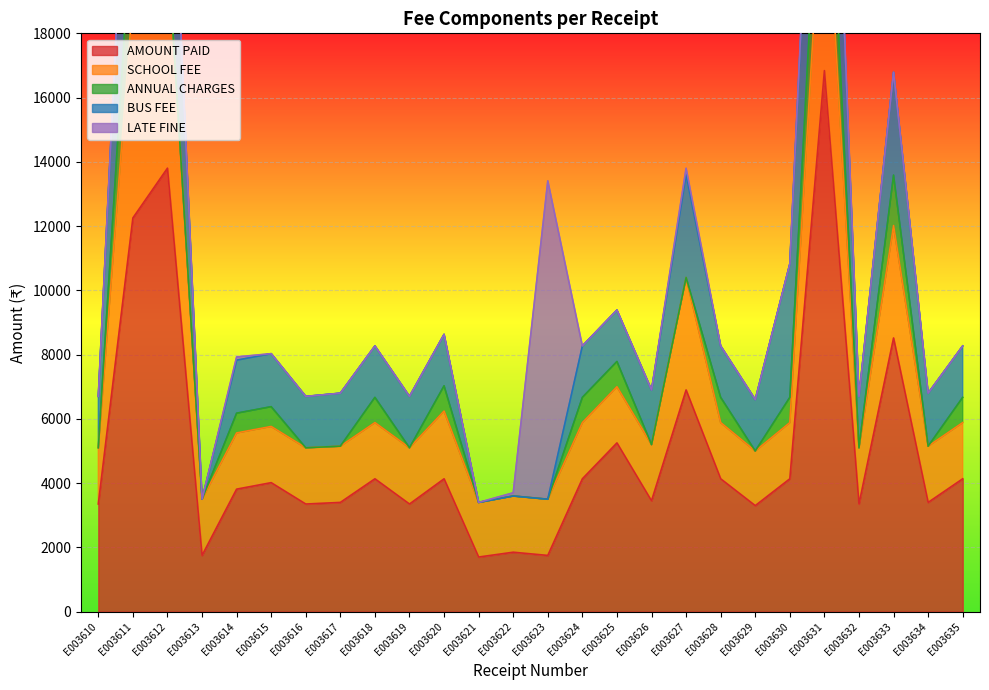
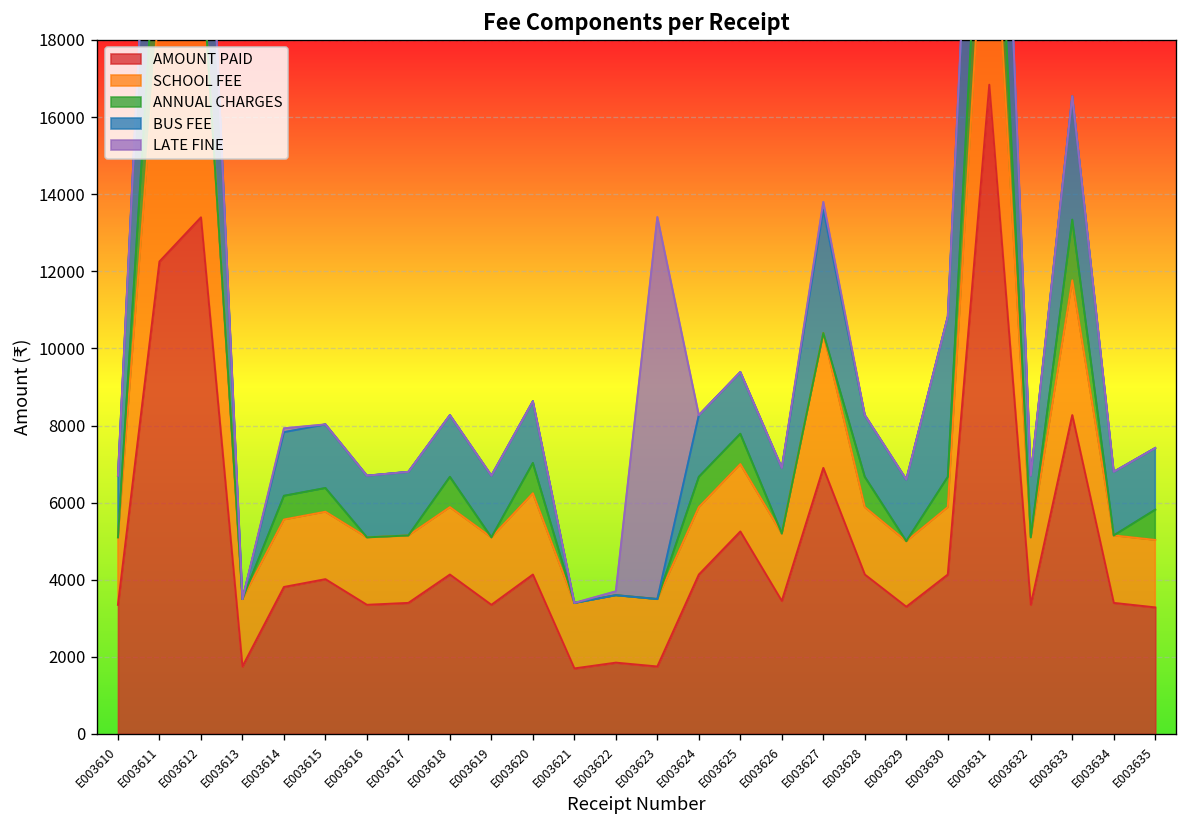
AMOUNT PAID, E003612: 13800 -> 13400
AMOUNT PAID, E003633: 8500 -> 8300
AMOUNT PAID, E003635: 4100 -> 3300
